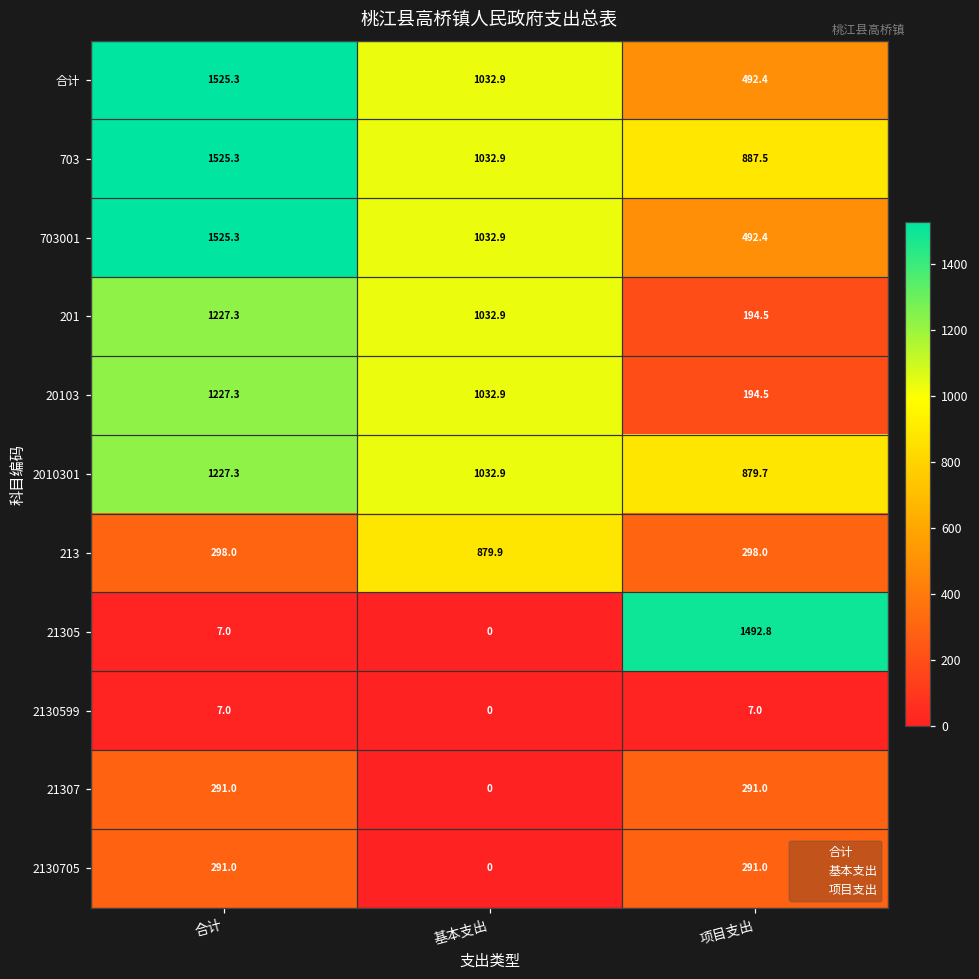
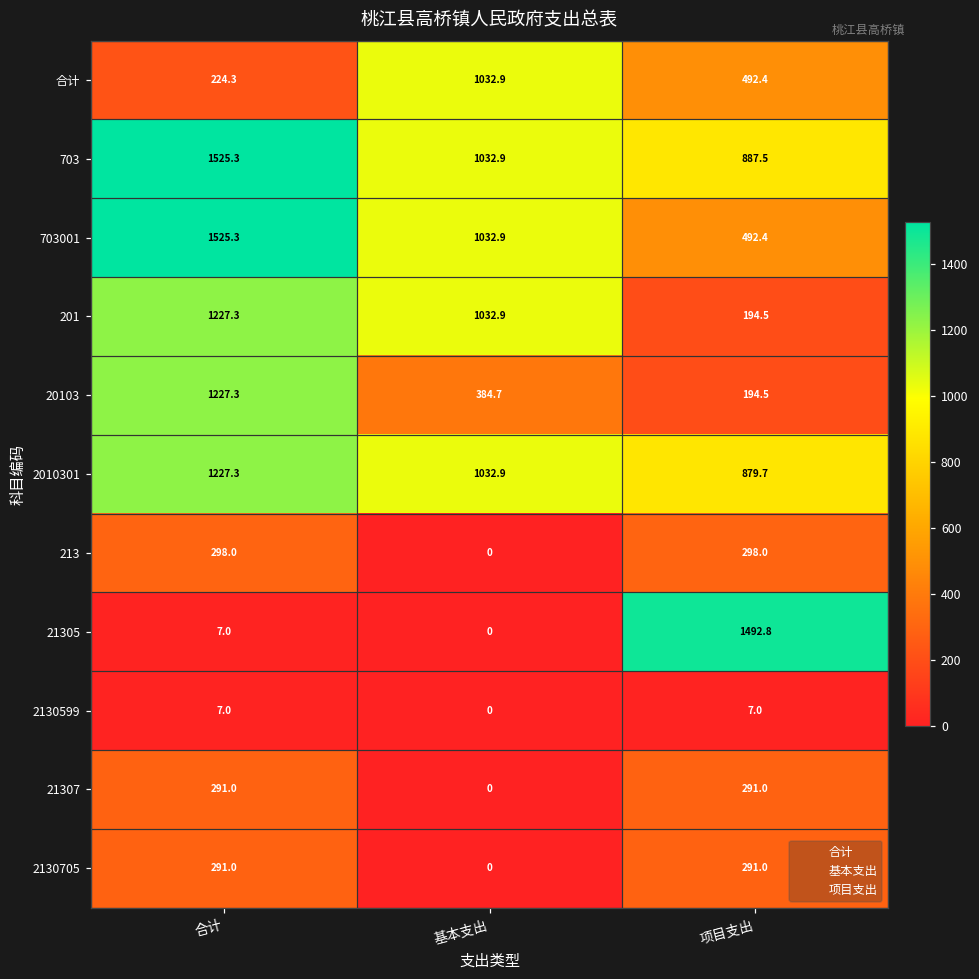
合计, 合计: 1525.3 -> 224.3
20103, 基本支出: 1032.9 -> 384.7
213, 基本支出: 879.9 -> 0
